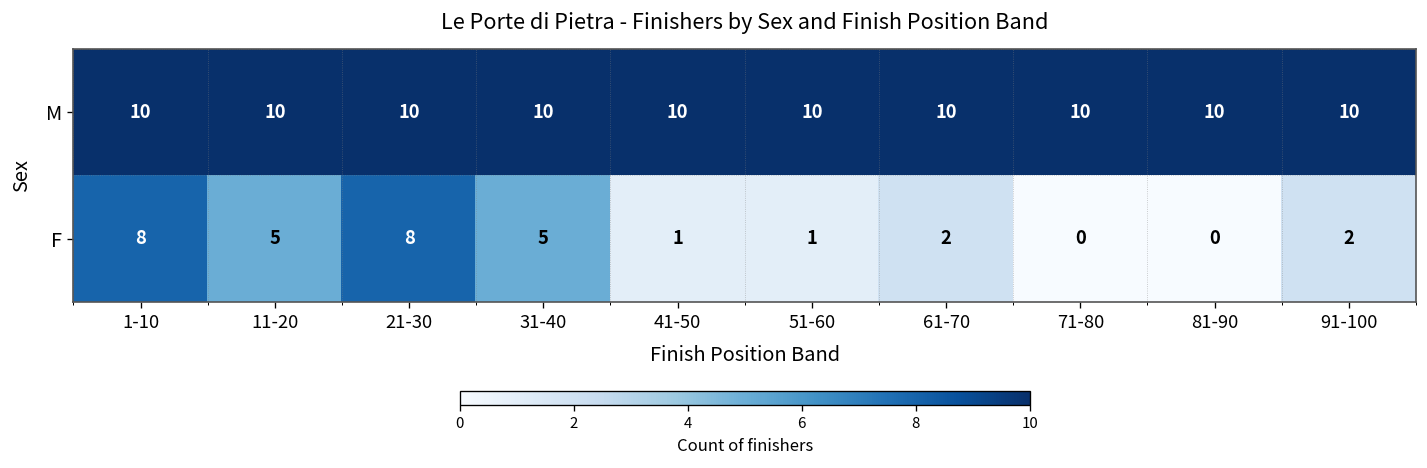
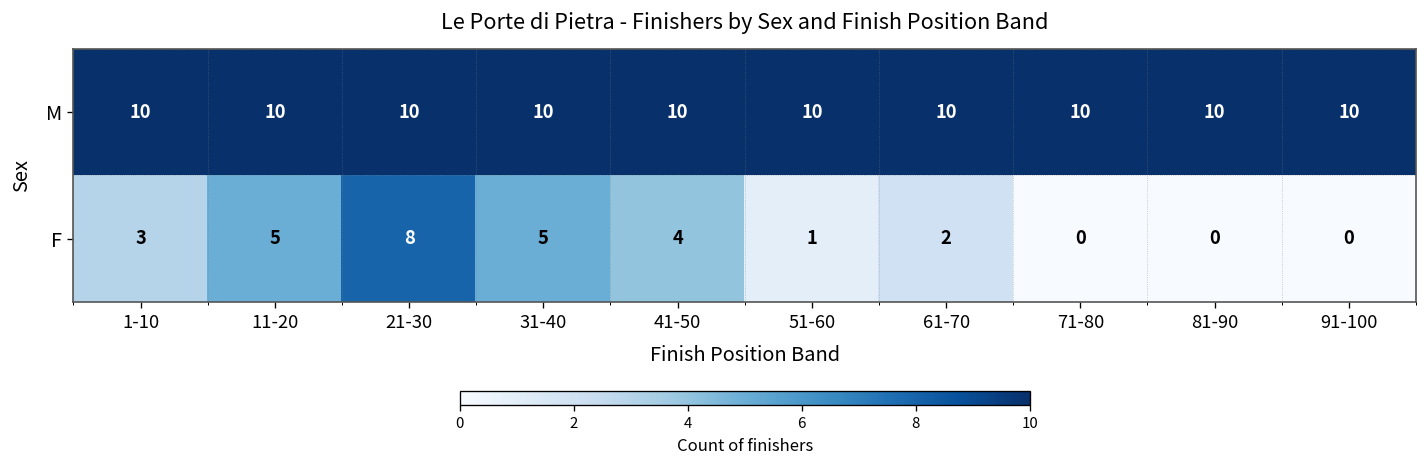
F, 1-10: 8 -> 3
F, 41-50: 1 -> 4
F, 91-100: 2 -> 0
